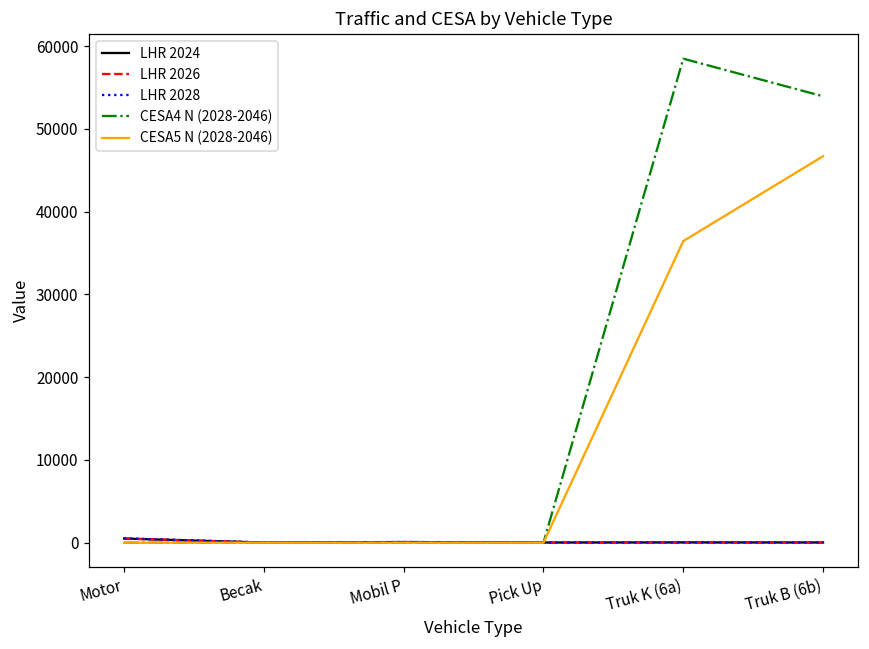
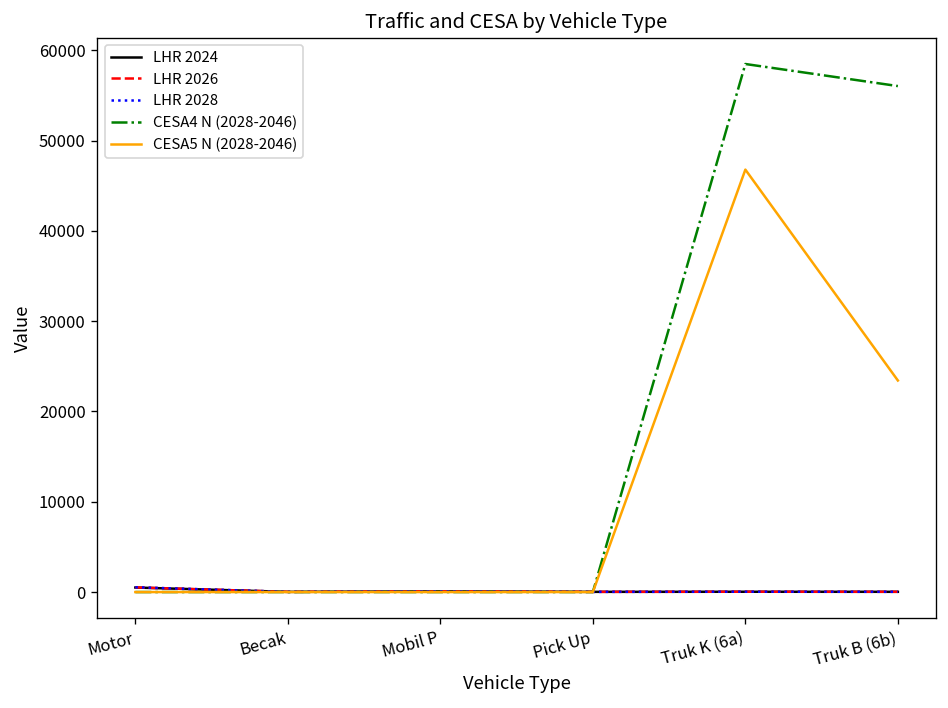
CESA5 N (2028-2046), Truk K (6a): 36000 -> 47000
CESA4 N (2028-2046), Truk B (6b): 54000 -> 56000
CESA5 N (2028-2046), Truk B (6b): 47000 -> 23000
